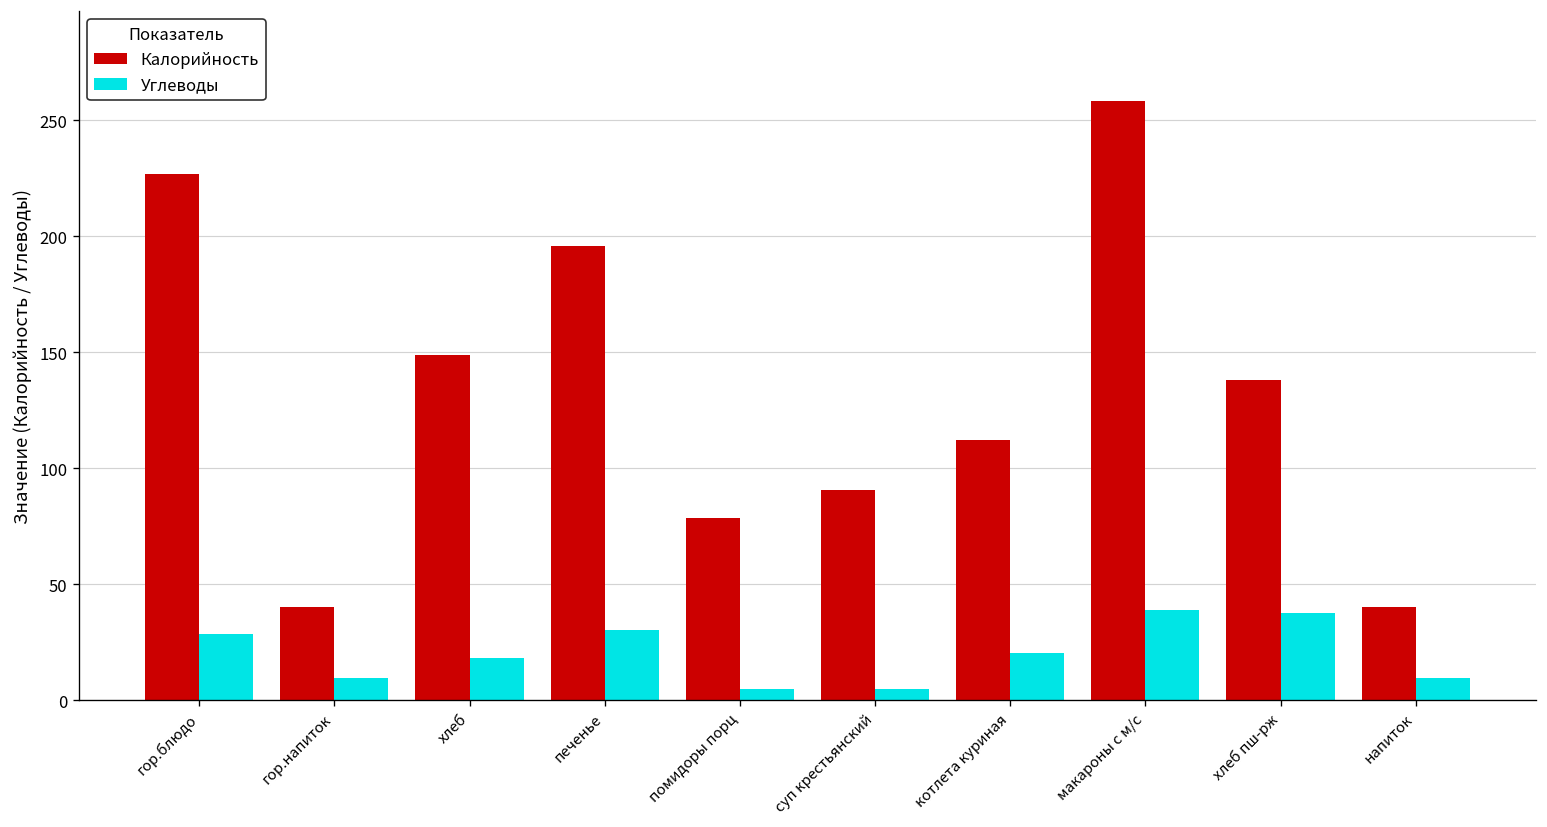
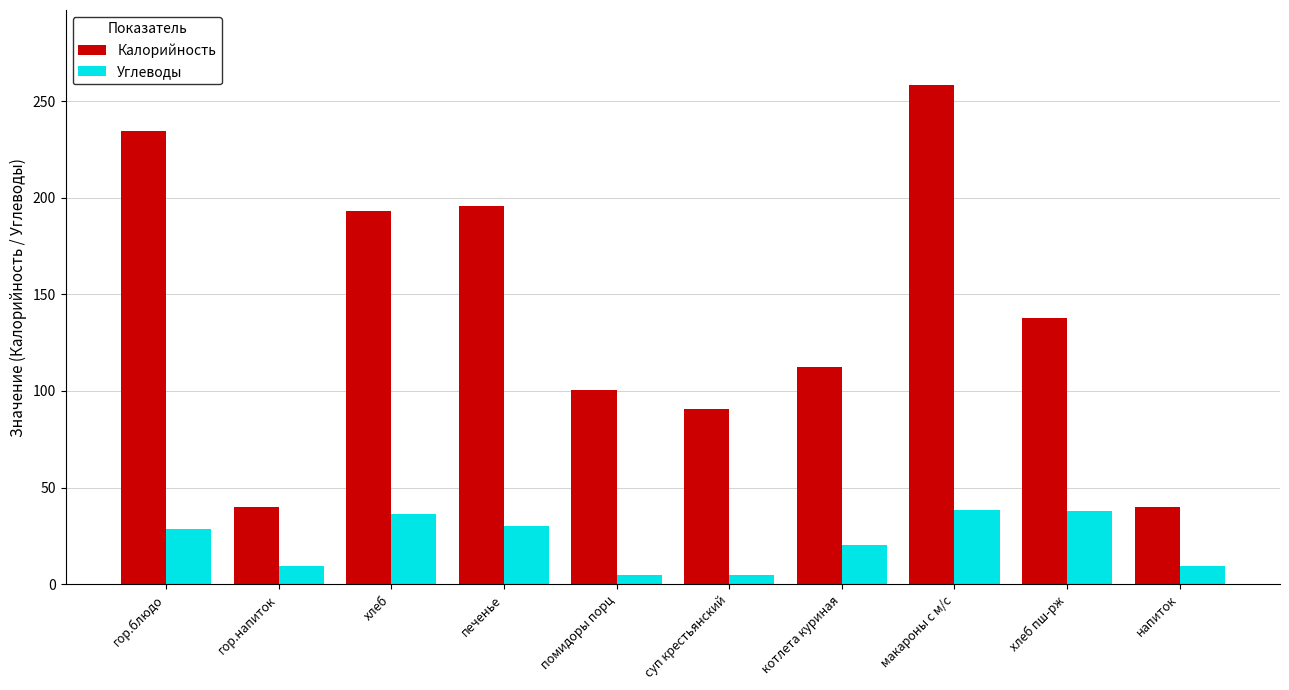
Калорийность, гор.блюдо: 227 -> 235
Калорийность, хлеб: 149 -> 193
Углеводы, хлеб: 18 -> 36
Калорийность, помидоры порц: 79 -> 100
